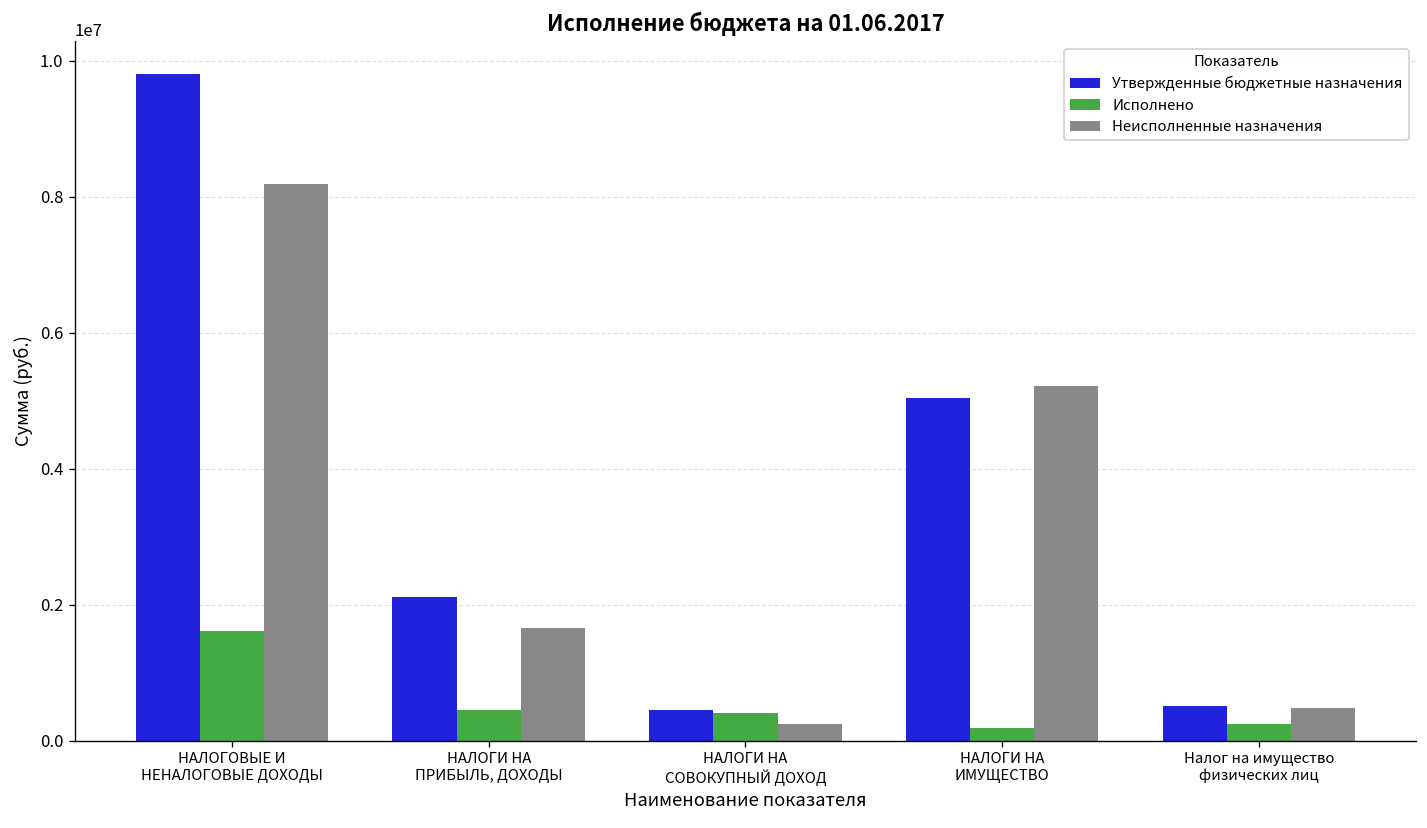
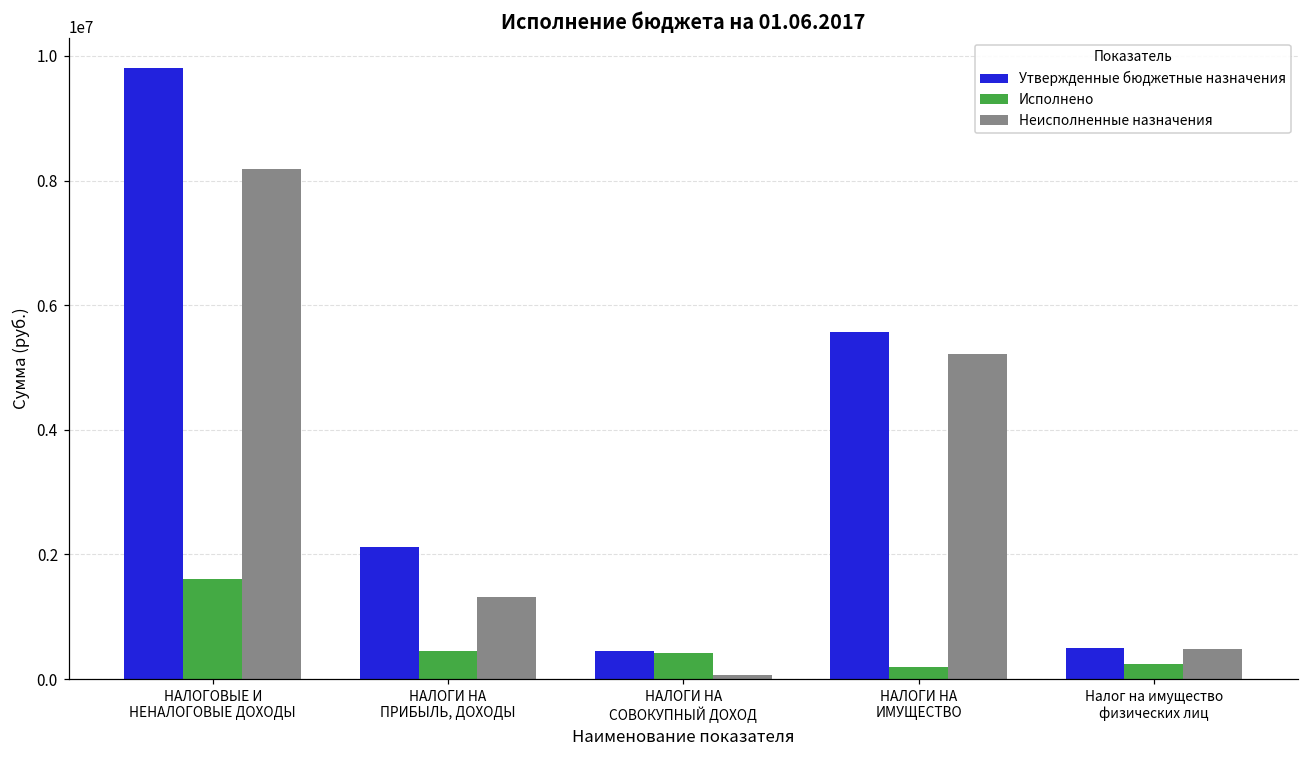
Неисполненные назначения, НАЛОГИ НА ПРИБЫЛЬ, ДОХОДЫ: 1700000 -> 1300000
Неисполненные назначения, НАЛОГИ НА СОВОКУПНЫЙ ДОХОД: 200000 -> 100000
Утвержденные бюджетные назначения, НАЛОГИ НА ИМУЩЕСТВО: 5000000 -> 5600000
